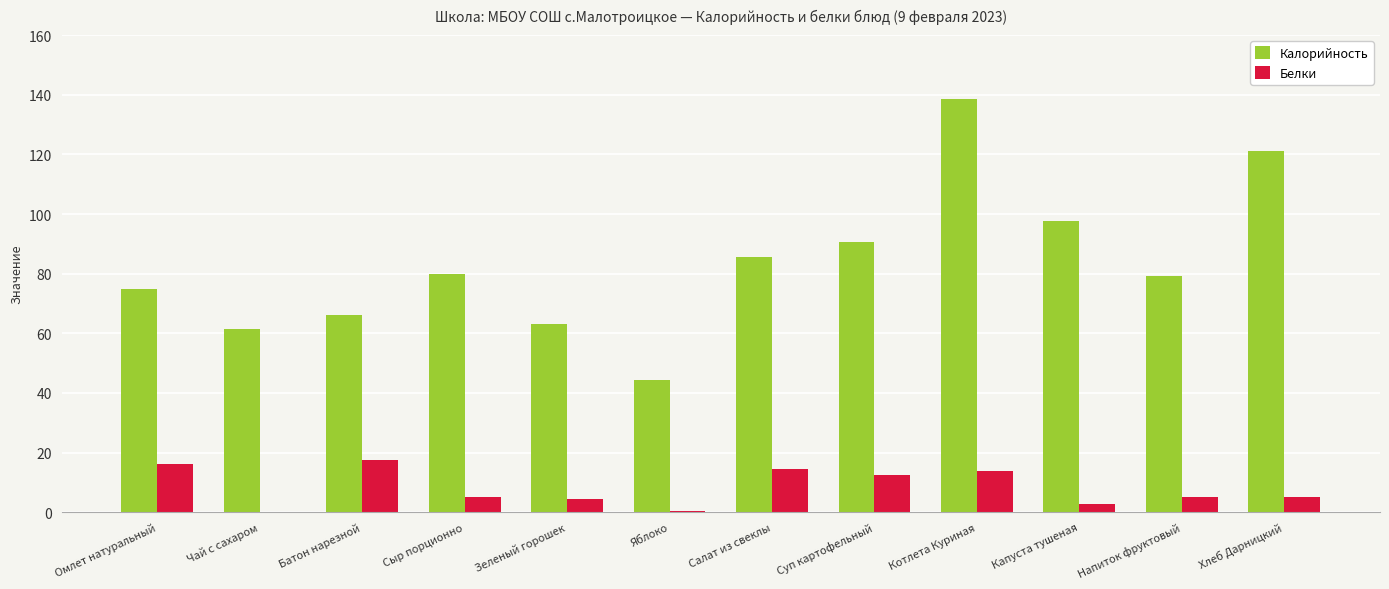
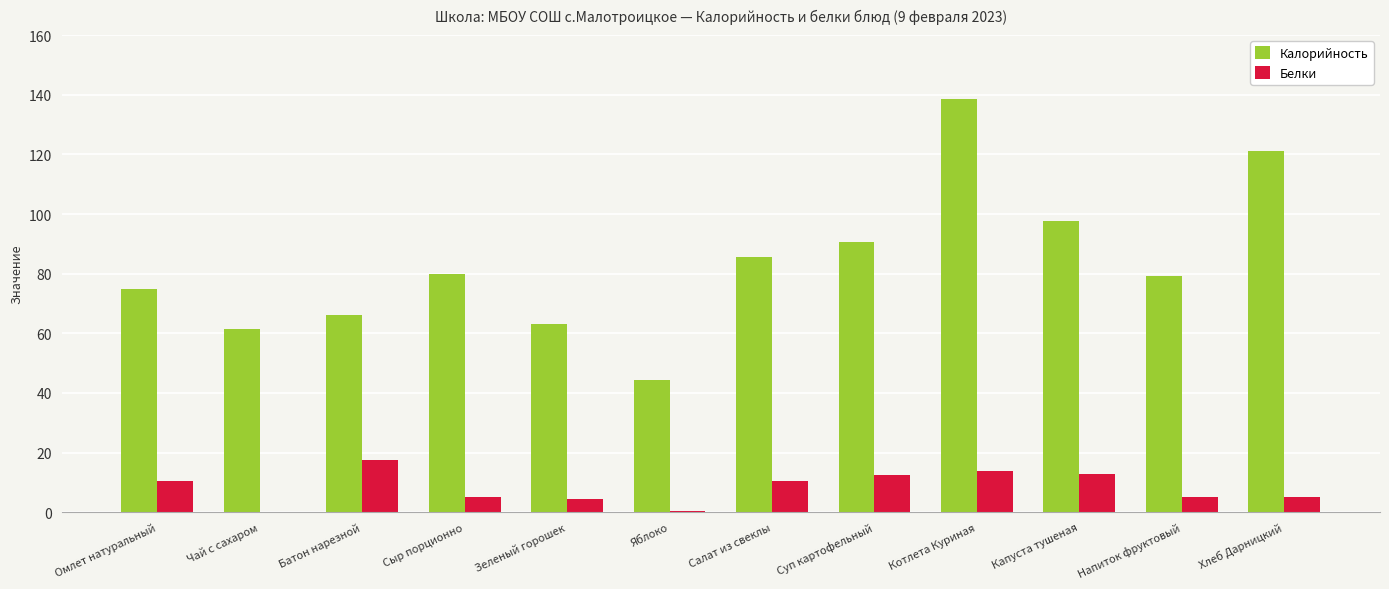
Белки, Омлет натуральный: 16 -> 11
Белки, Салат из свеклы: 14 -> 10
Белки, Капуста тушеная: 3 -> 13
